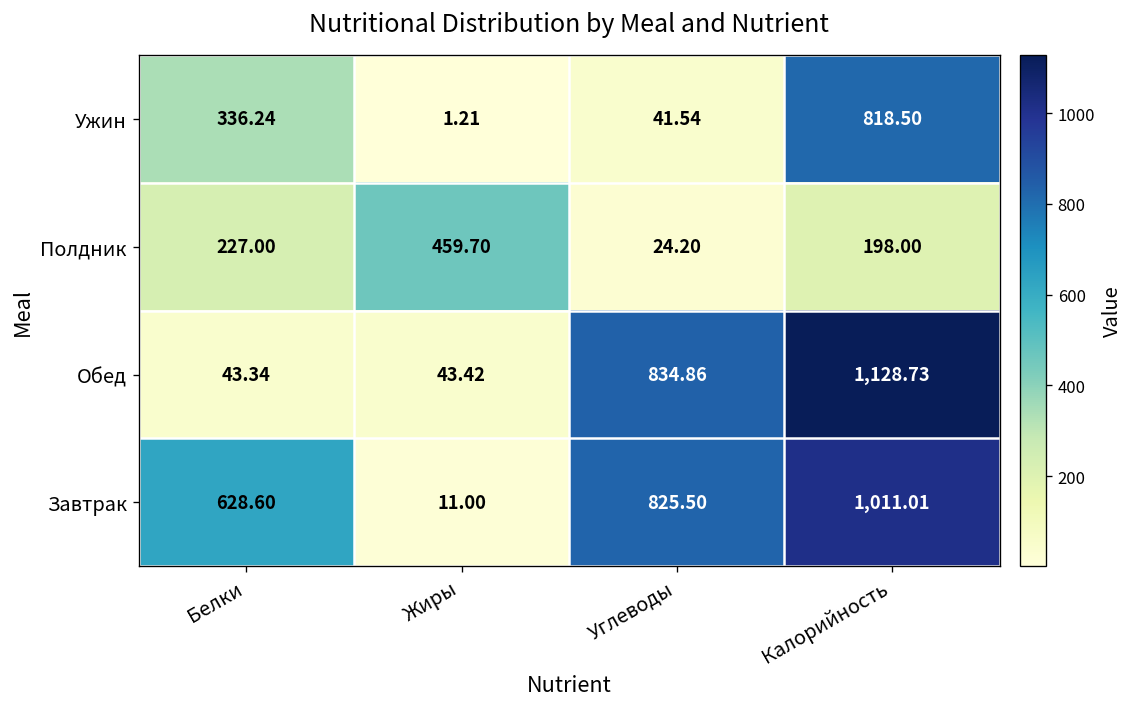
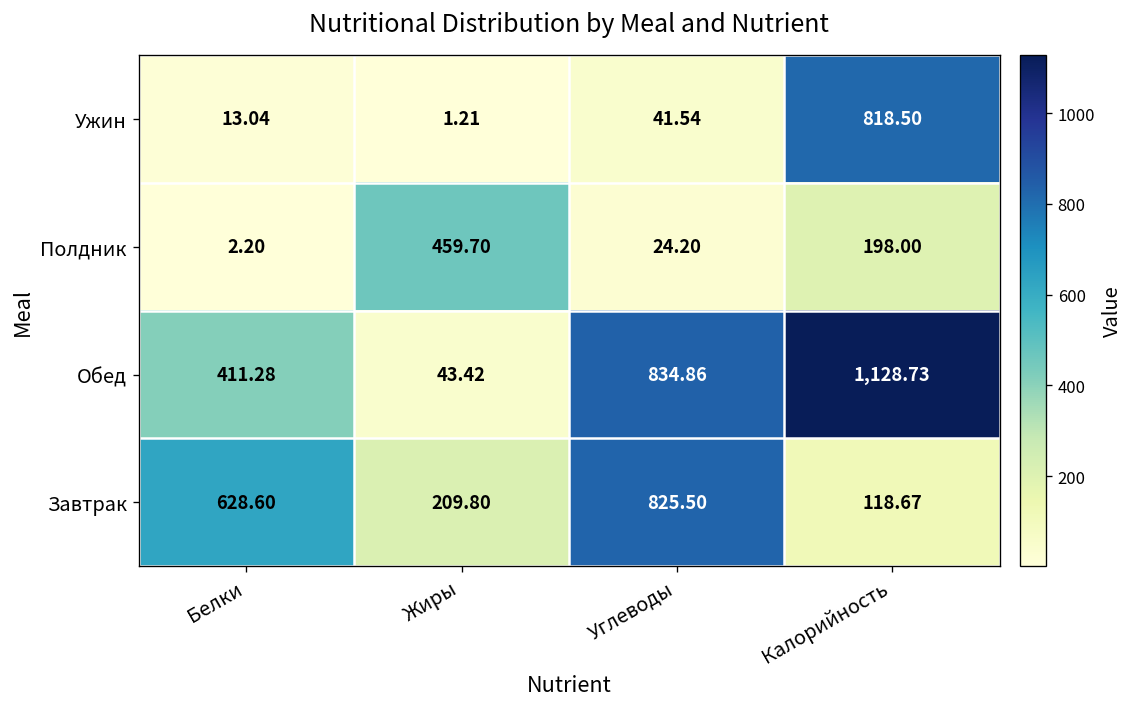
Ужин, Белки: 336.24 -> 13.04
Полдник, Белки: 227.00 -> 2.20
Обед, Белки: 43.34 -> 411.28
Завтрак, Жиры: 11.00 -> 209.80
Завтрак, Калорийность: 1,011.01 -> 118.67
